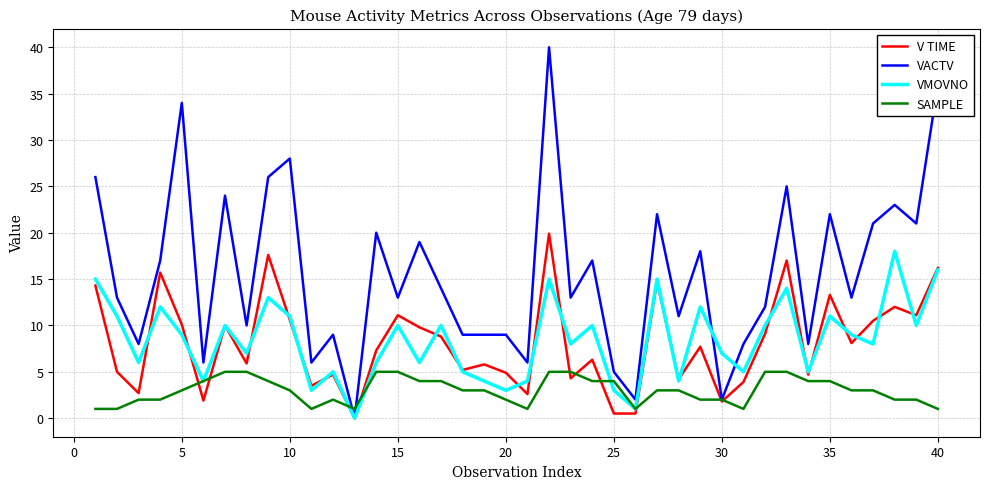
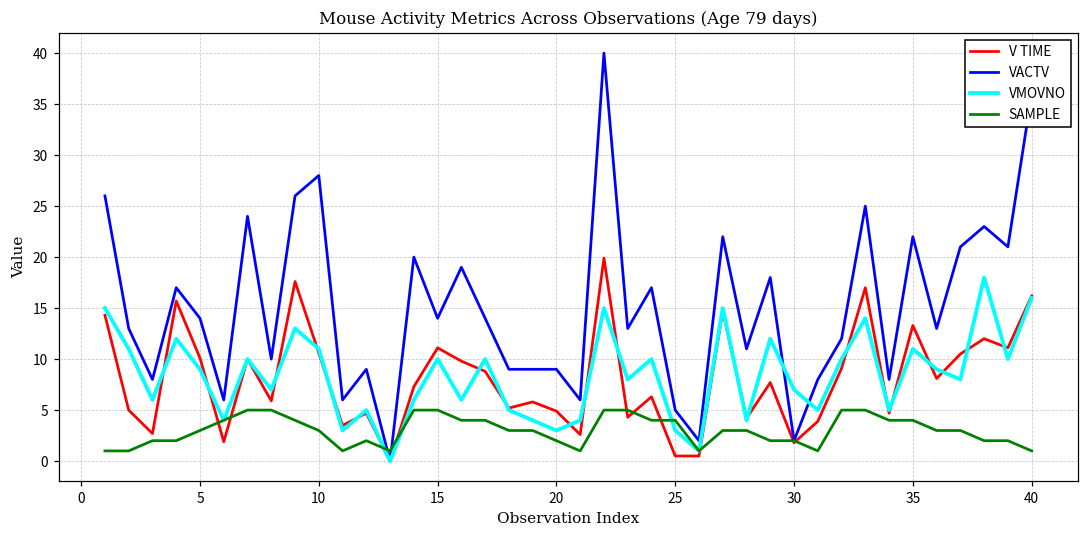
VACTV, 5: 34 -> 14
VACTV, 15: 13 -> 14
